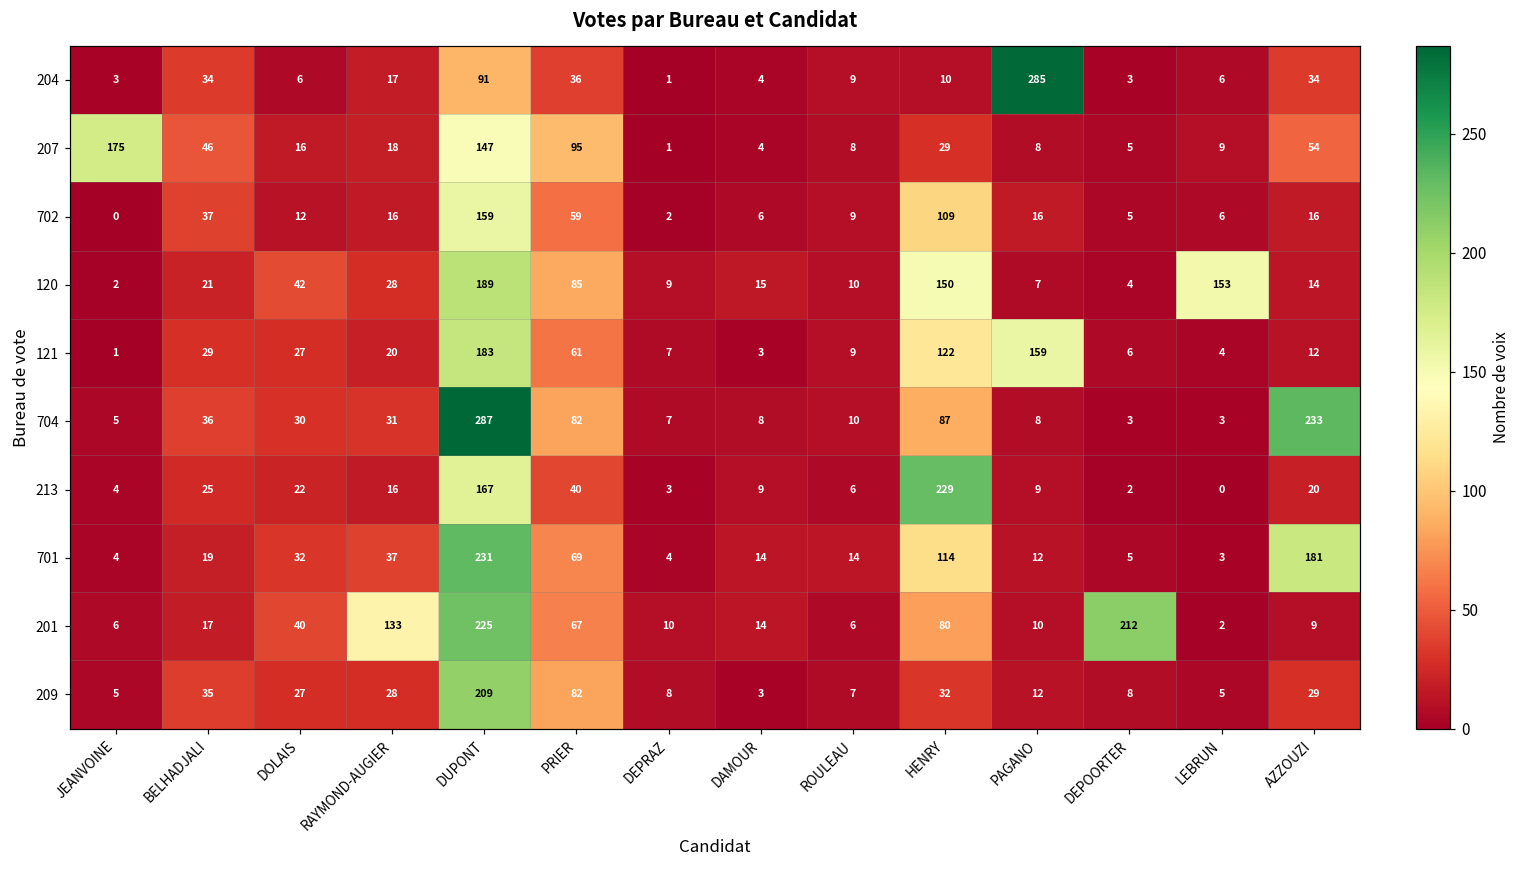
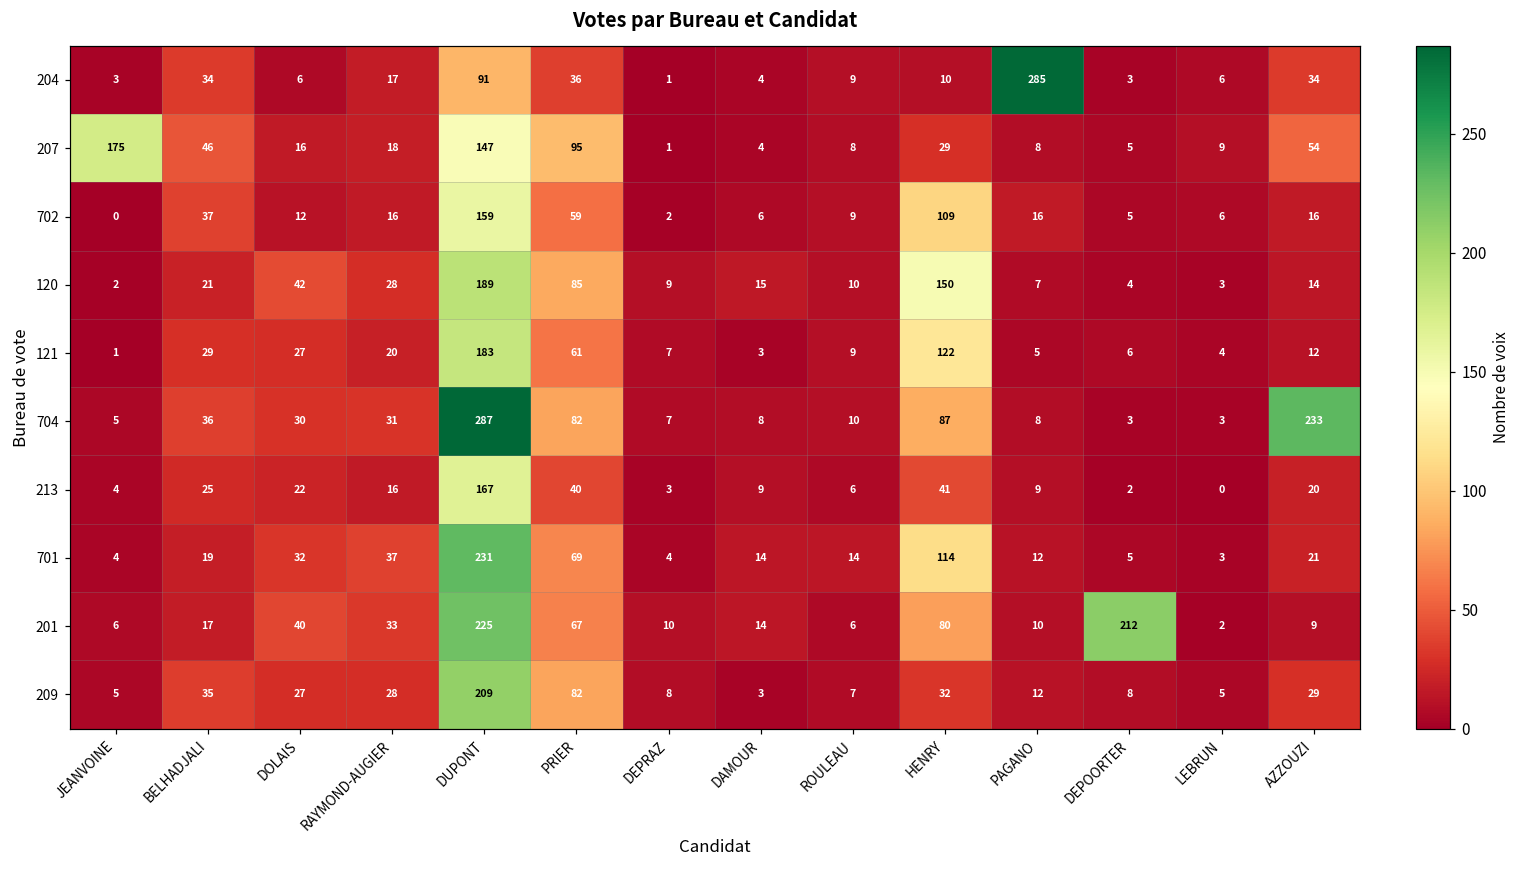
120, LEBRUN: 153 -> 3
121, PAGANO: 159 -> 5
213, HENRY: 229 -> 41
701, AZZOUZI: 181 -> 21
201, RAYMOND-AUGIER: 133 -> 33
